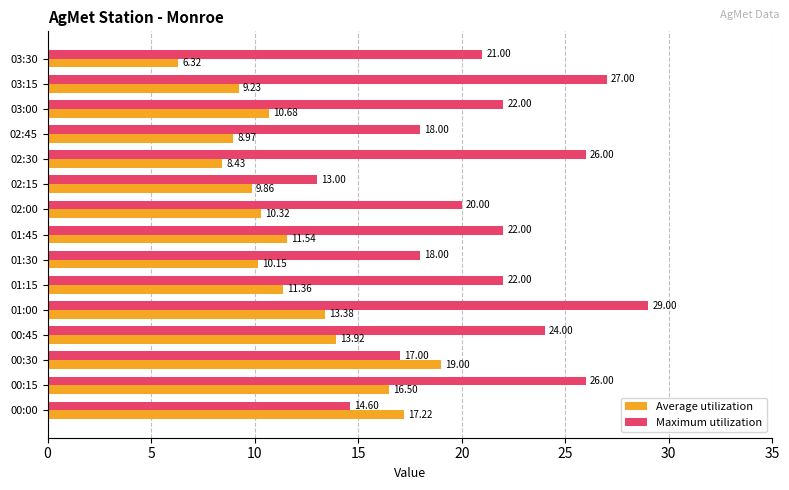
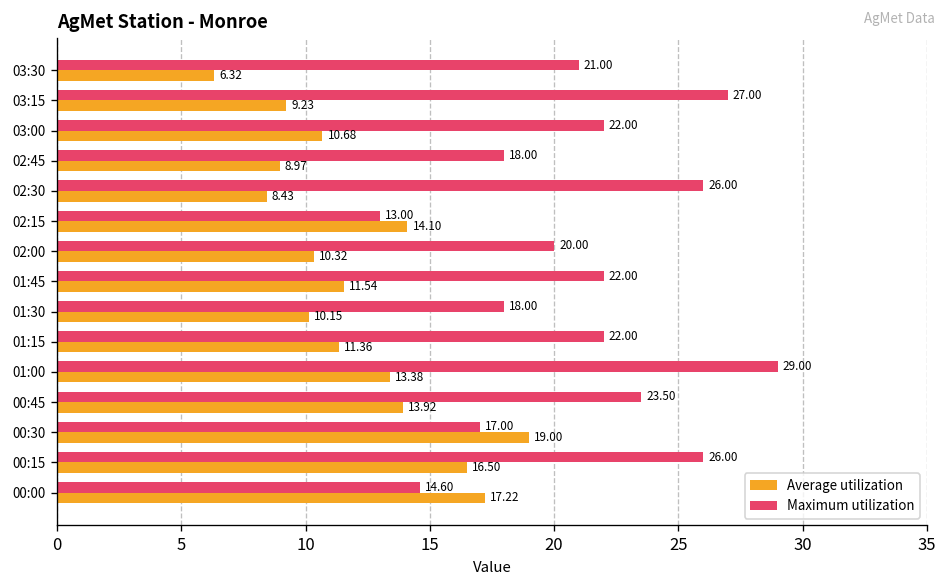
Average utilization, 02:15: 9.86 -> 14.10
Maximum utilization, 00:45: 24.00 -> 23.50
